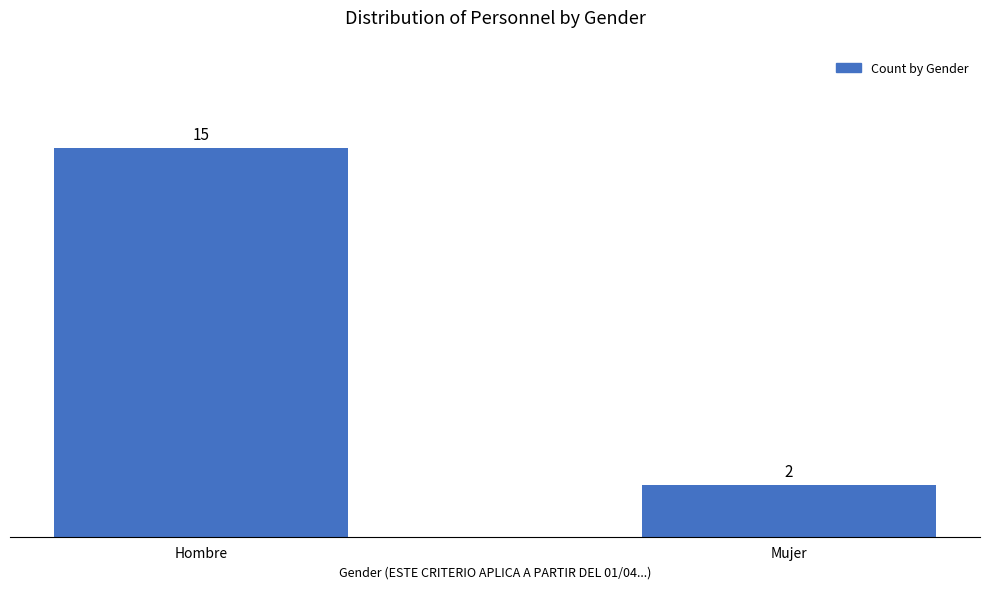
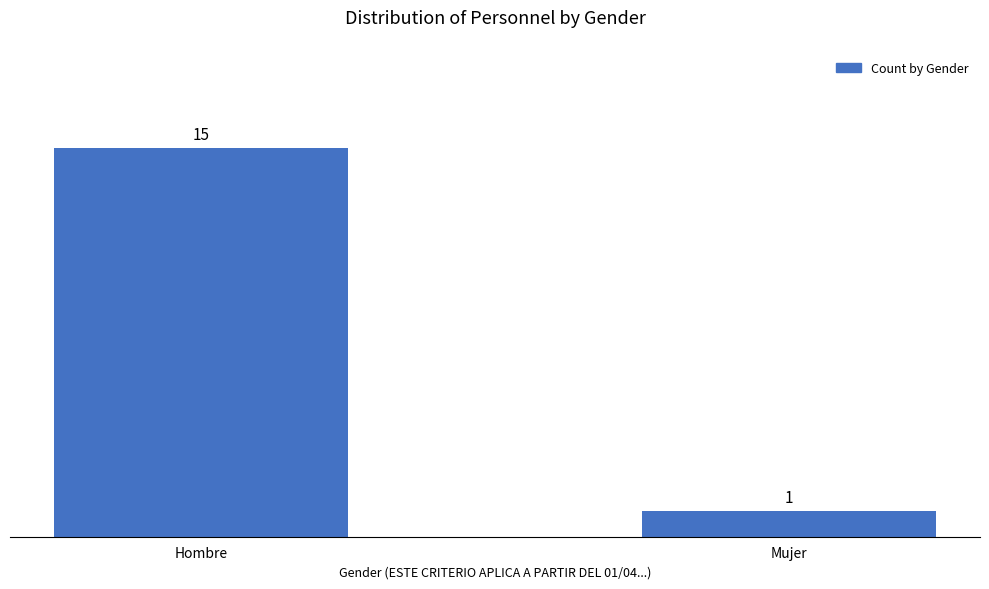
Mujer: 2 -> 1
